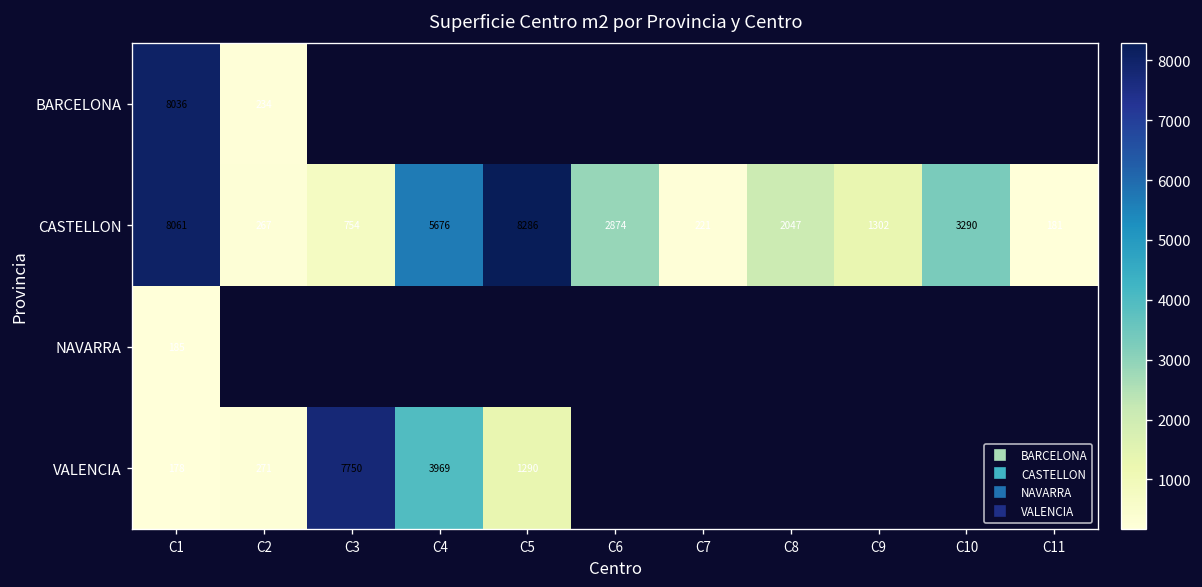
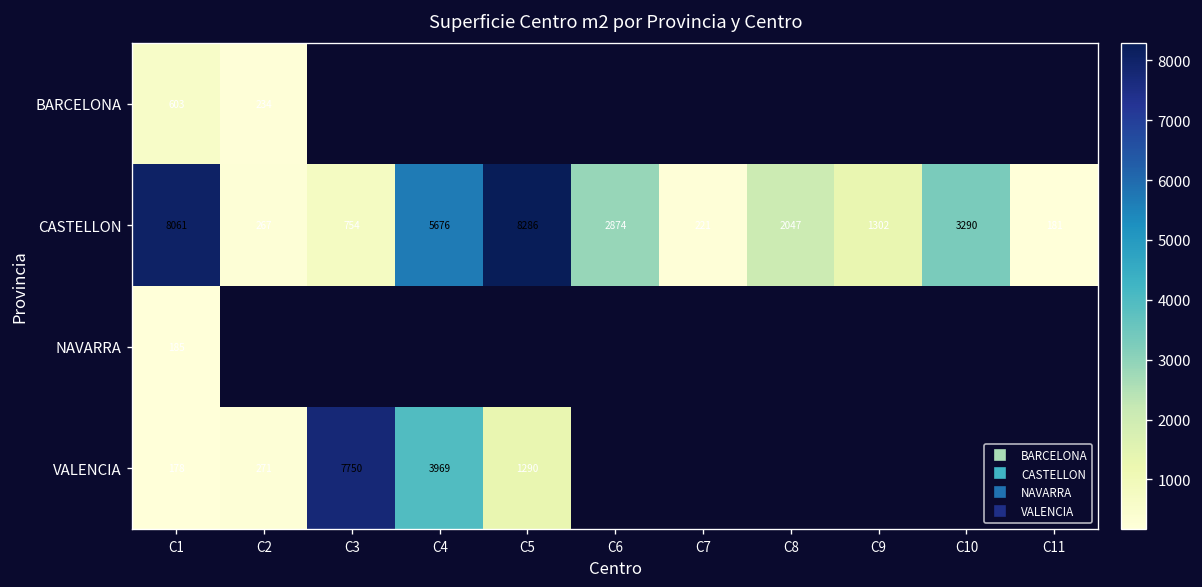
BARCELONA, C1: 8036 -> 603
